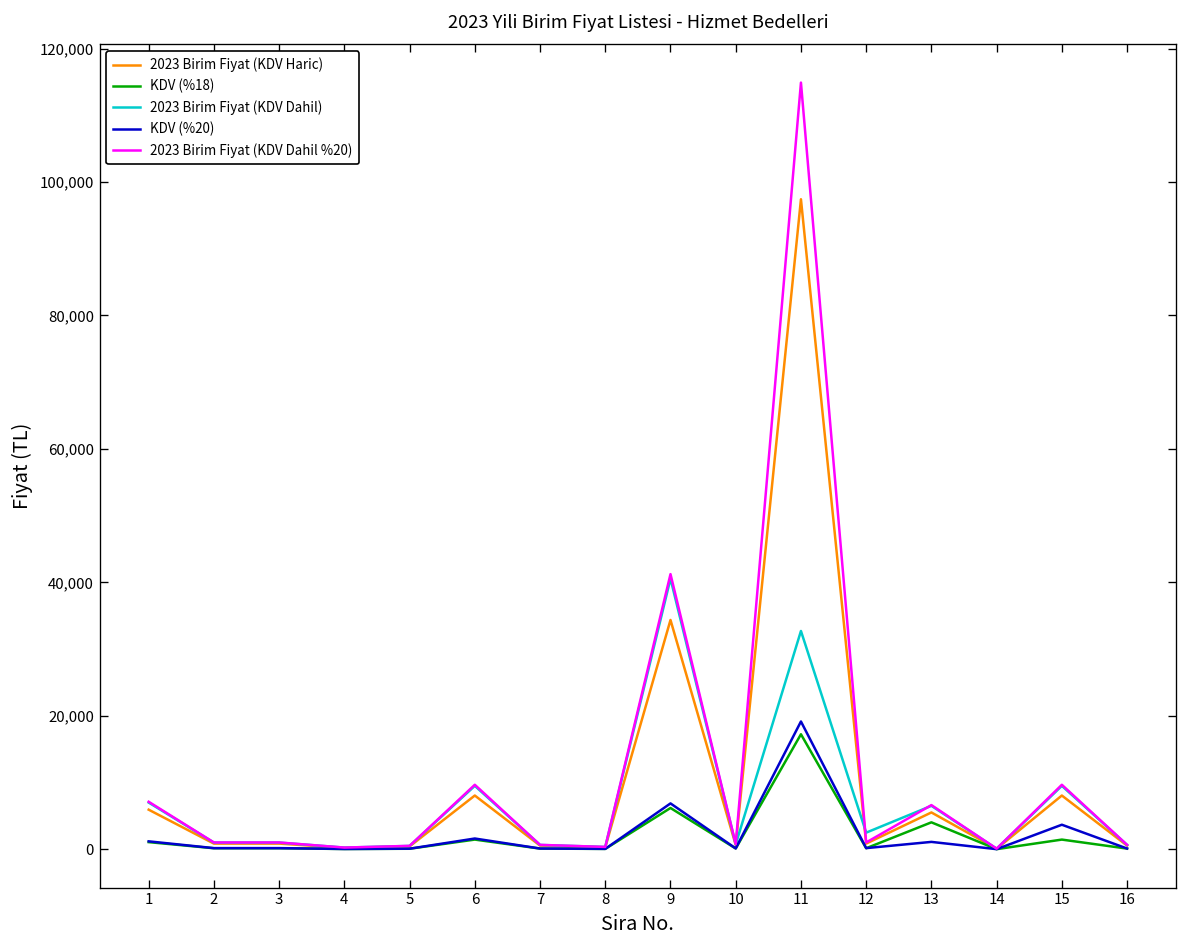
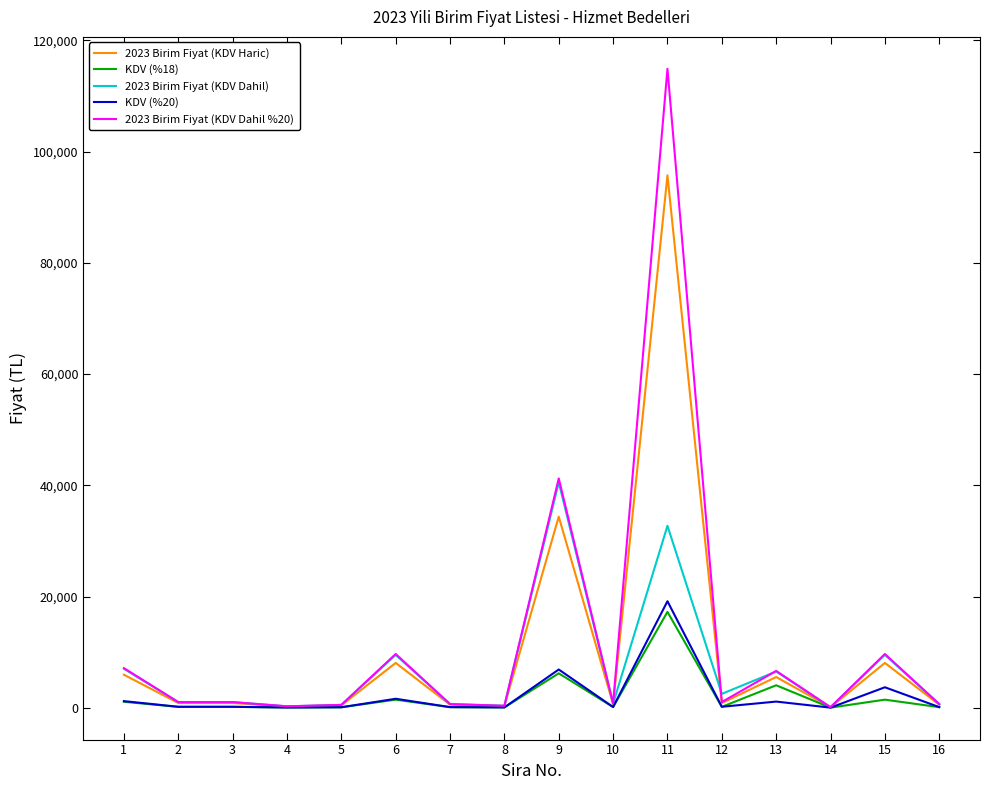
2023 Birim Fiyat (KDV Haric), 11: 97,000 -> 96,000
